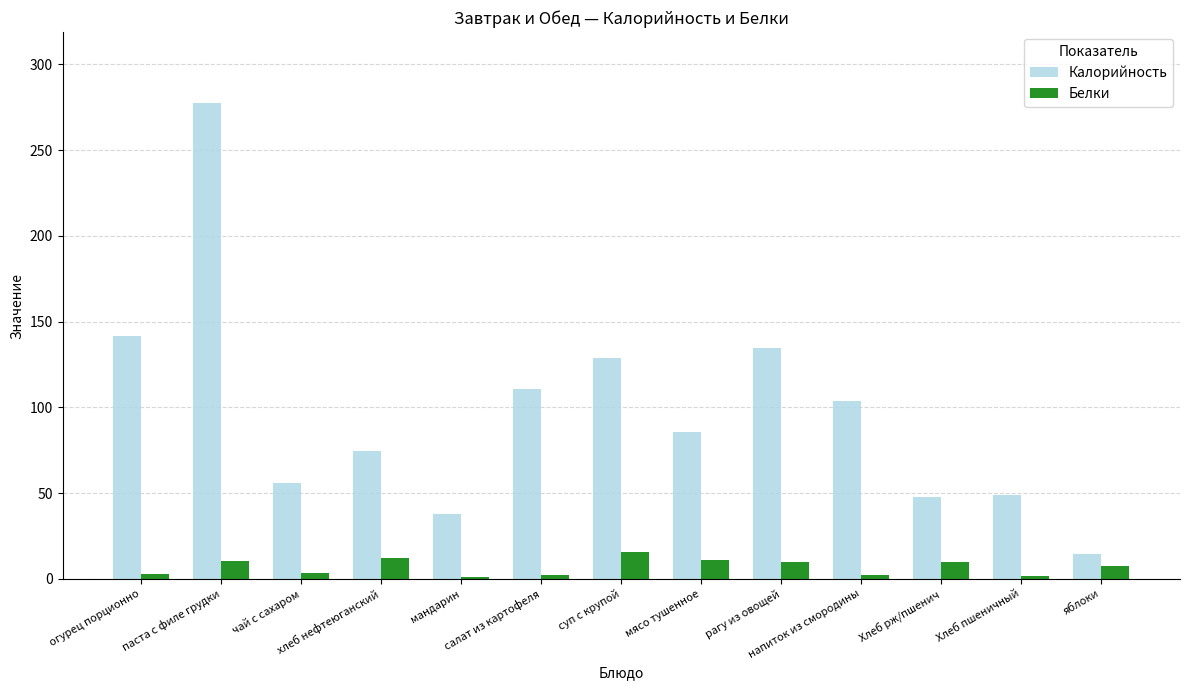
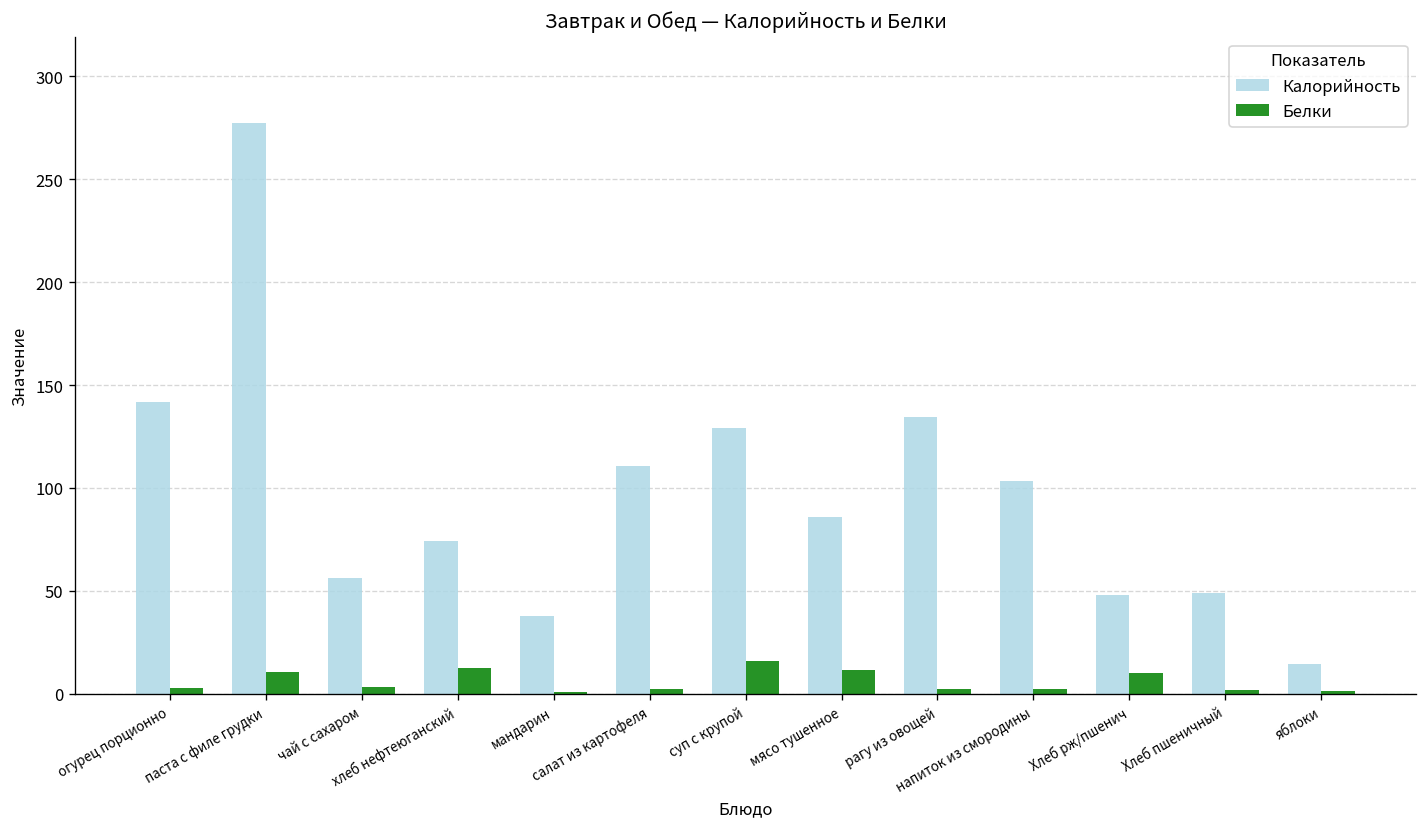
Белки, рагу из овощей: 10 -> 3
Белки, яблоки: 8 -> 1
